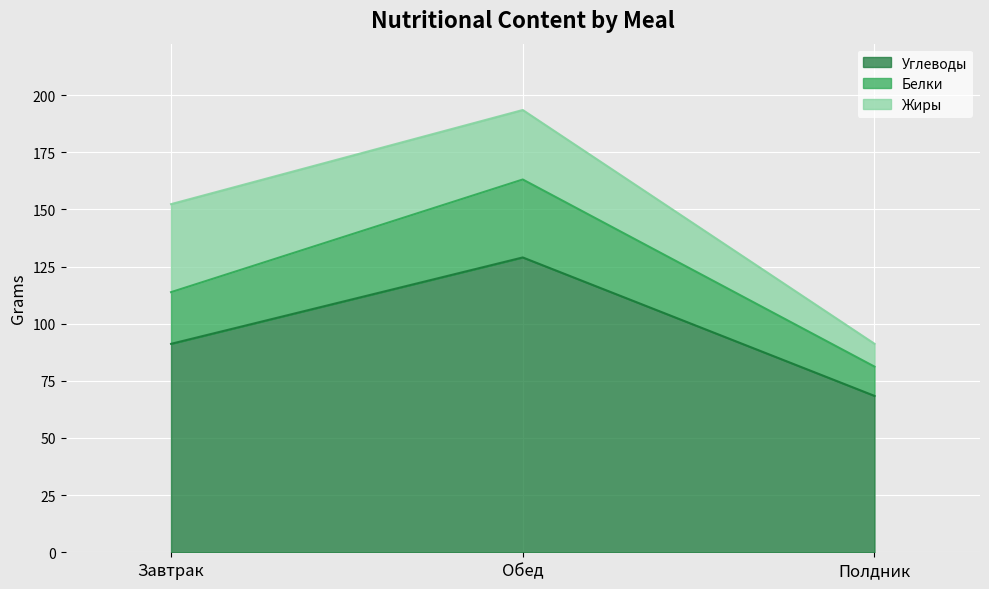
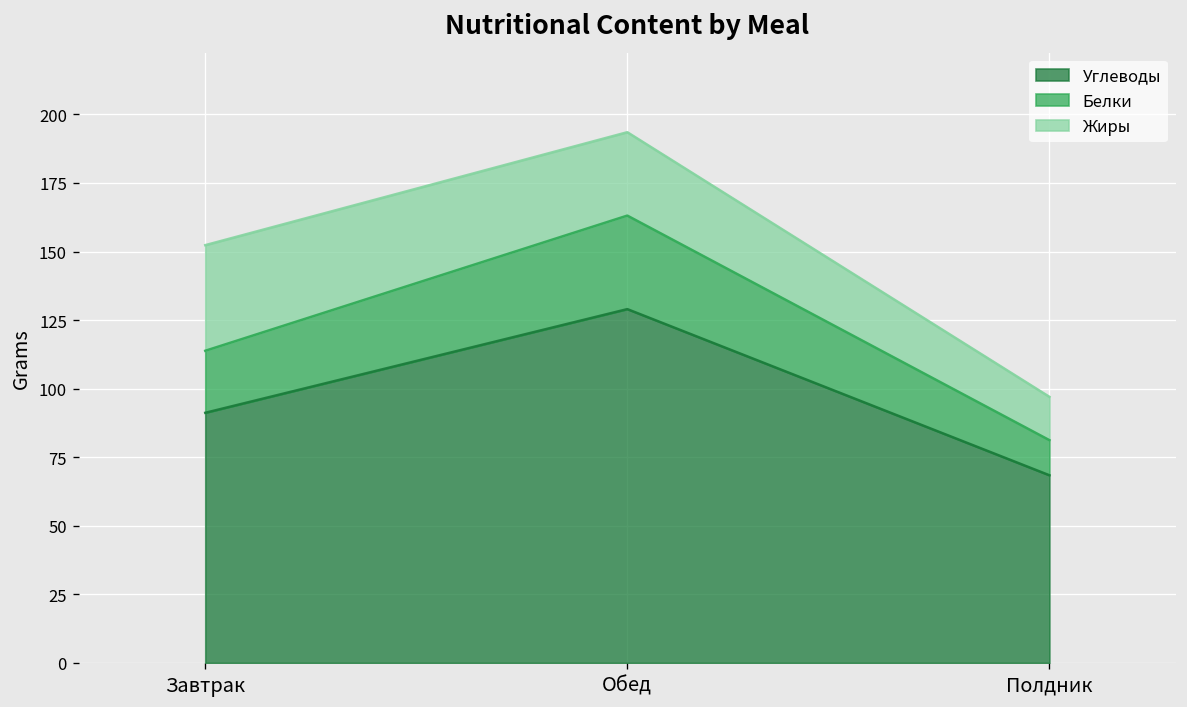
Жиры, Полдник: 10 -> 16
